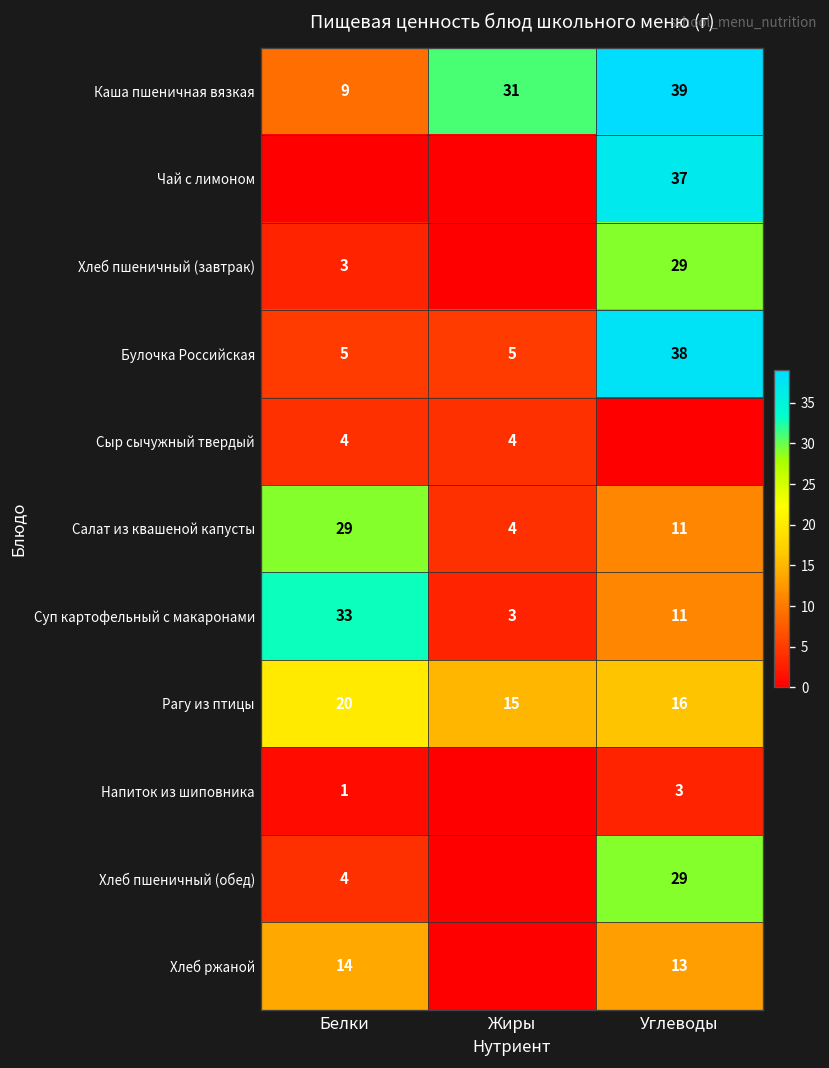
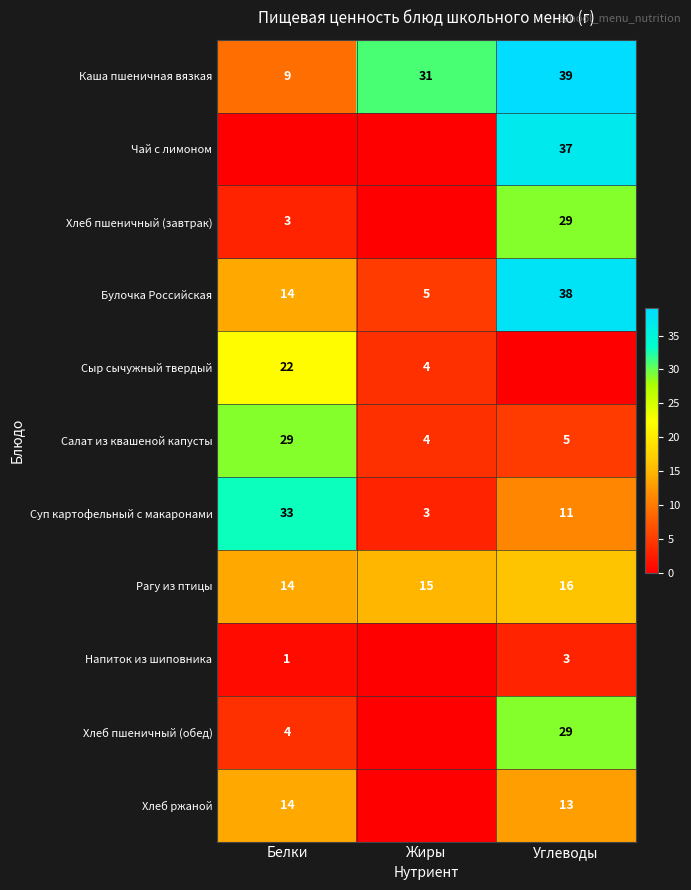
Булочка Российская, Белки: 5 -> 14
Сыр сычужный твердый, Белки: 4 -> 22
Салат из квашеной капусты, Углеводы: 11 -> 5
Рагу из птицы, Белки: 20 -> 14
